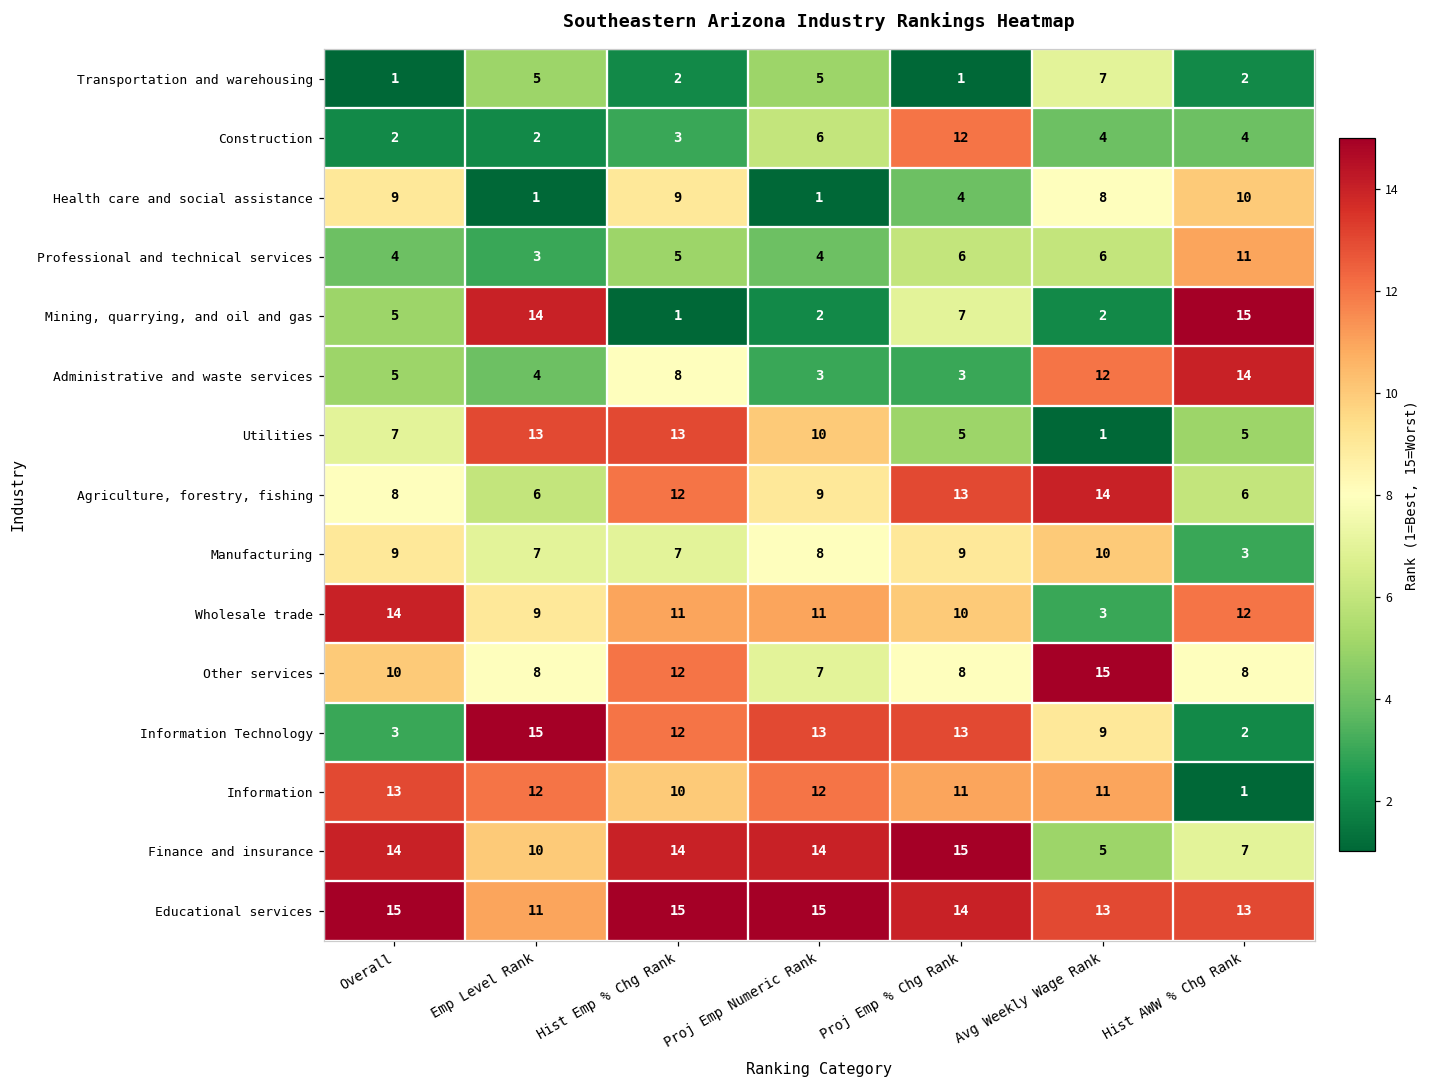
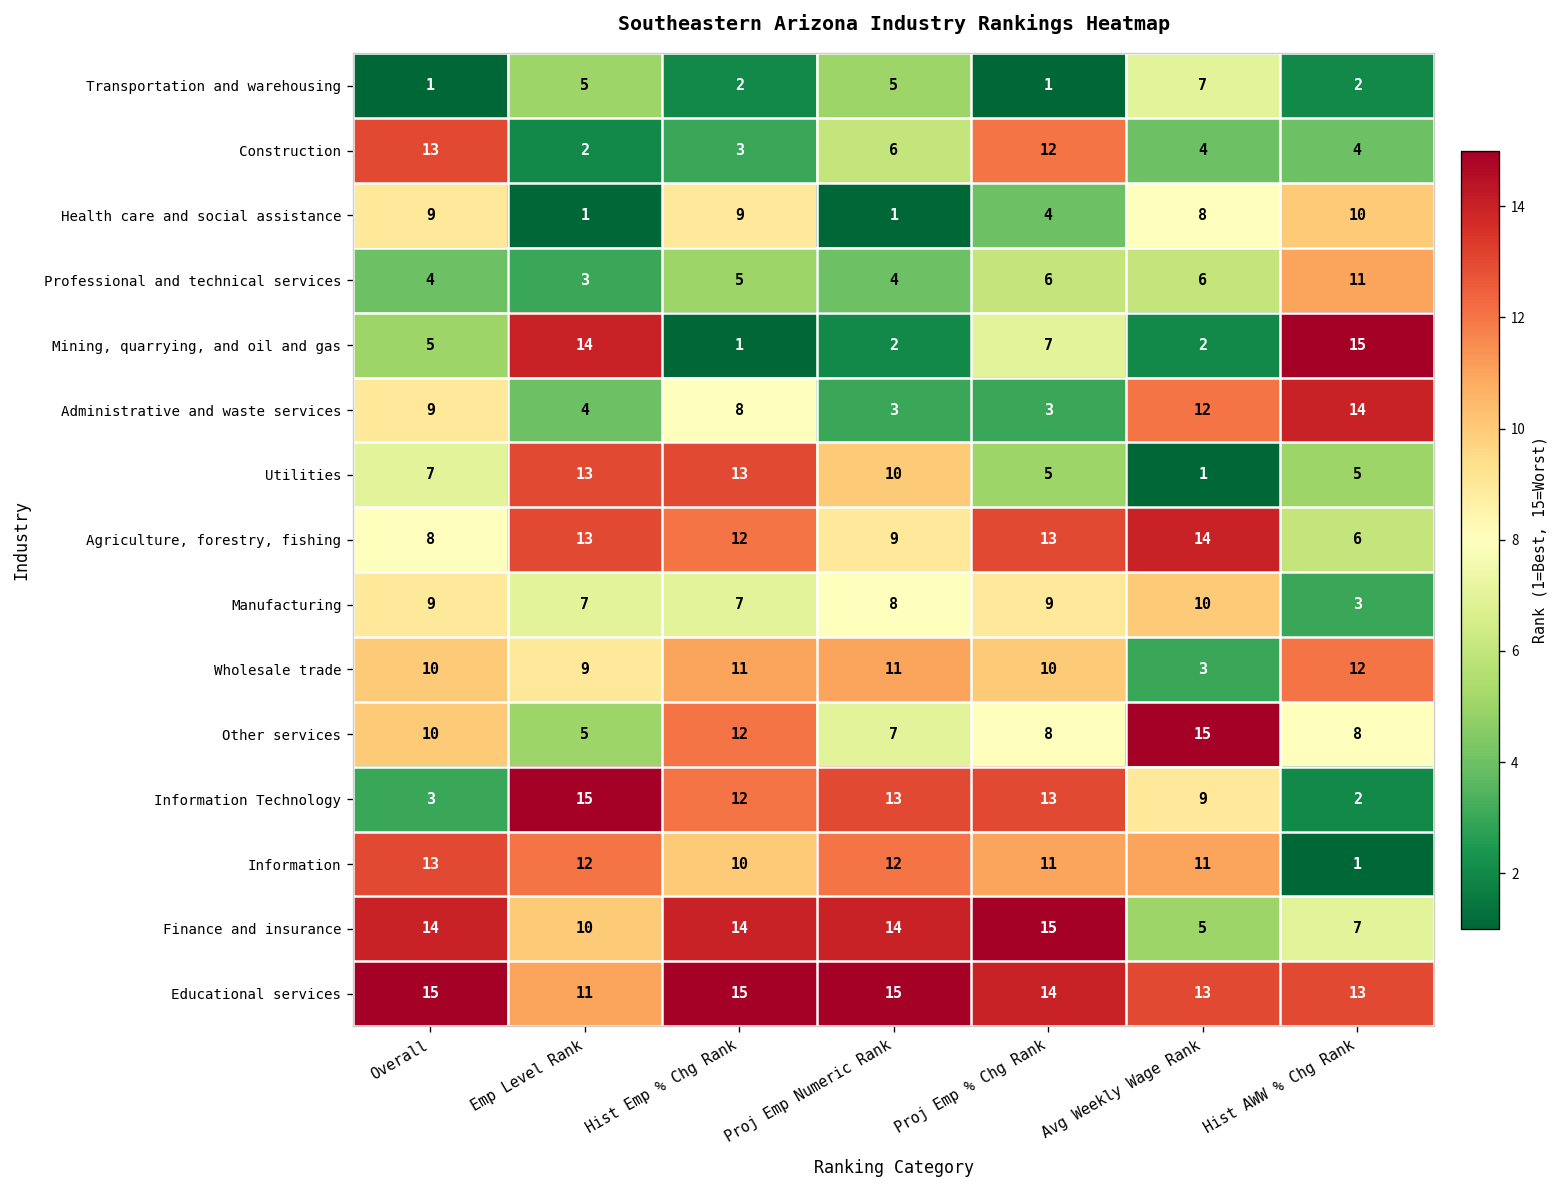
Construction, Overall: 2 -> 13
Administrative and waste services, Overall: 5 -> 9
Agriculture, forestry, fishing, Emp Level Rank: 6 -> 13
Wholesale trade, Overall: 14 -> 10
Other services, Emp Level Rank: 8 -> 5
